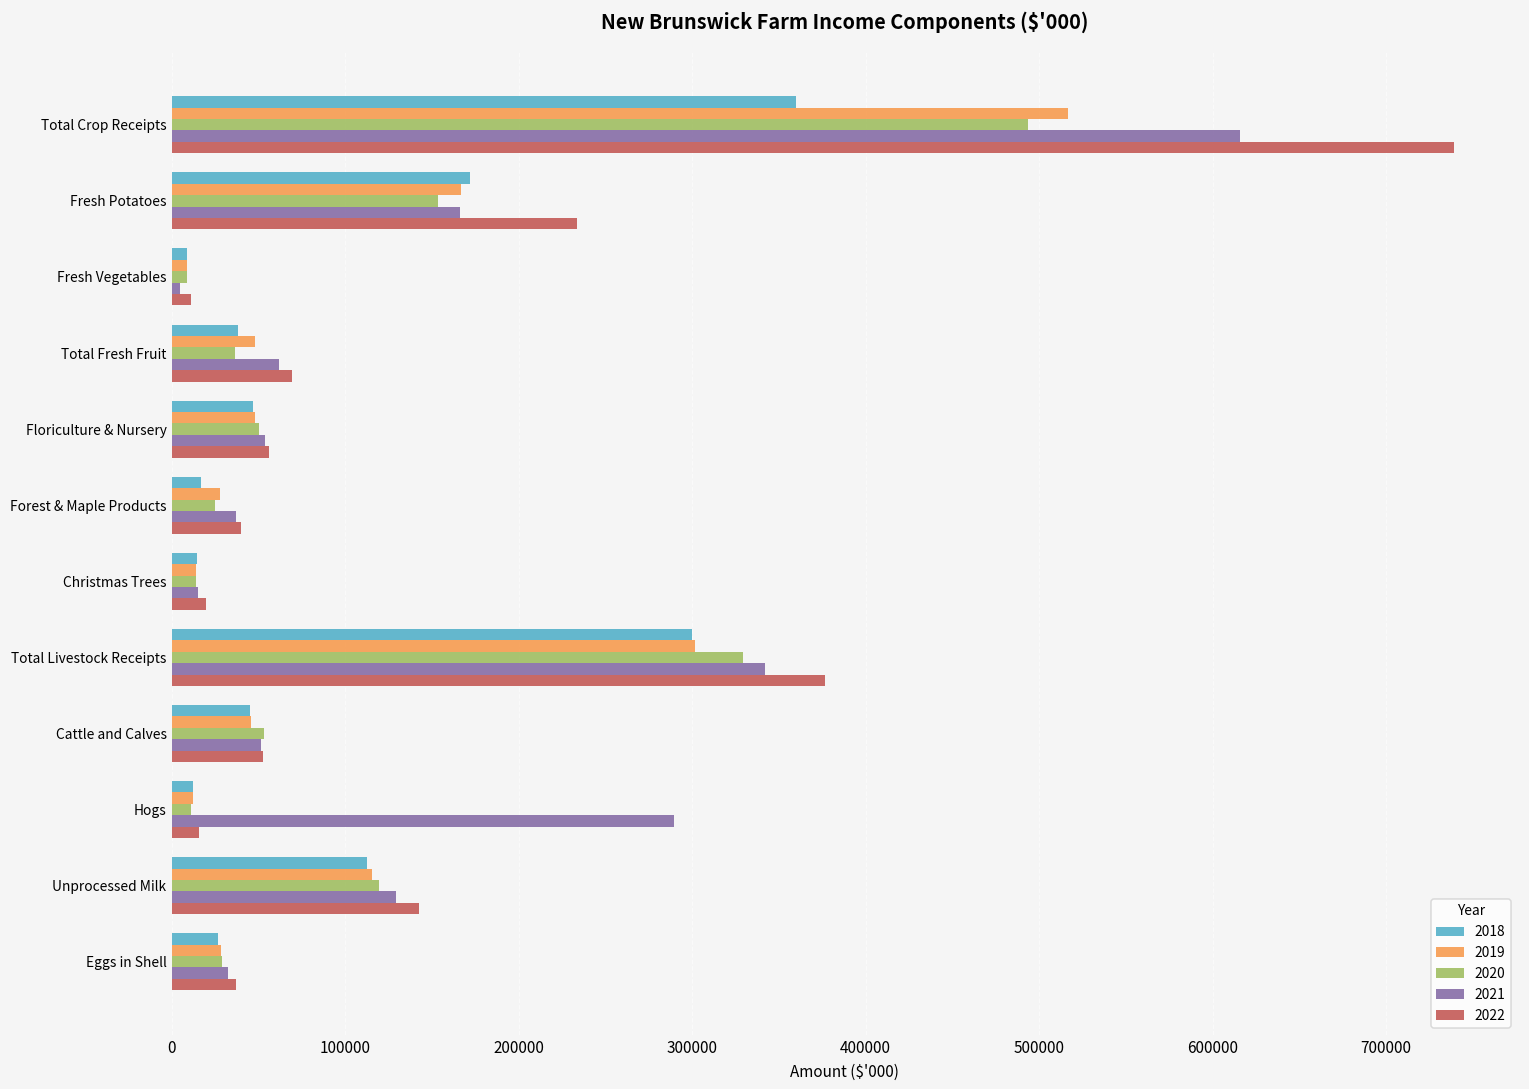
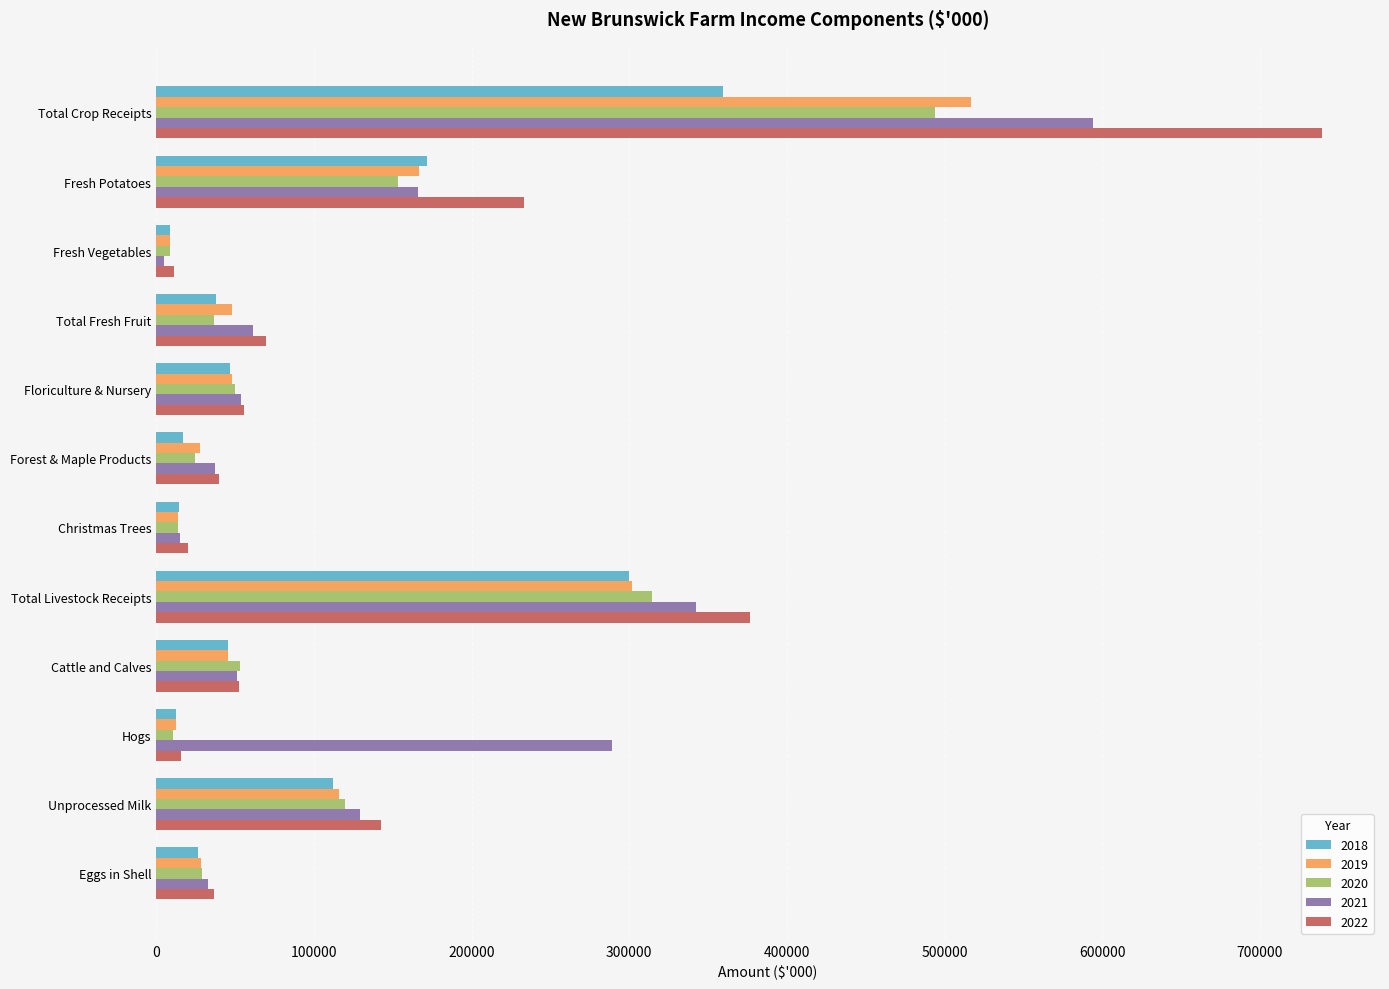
2021, Total Crop Receipts: 616000 -> 594000
2020, Total Livestock Receipts: 329000 -> 315000
